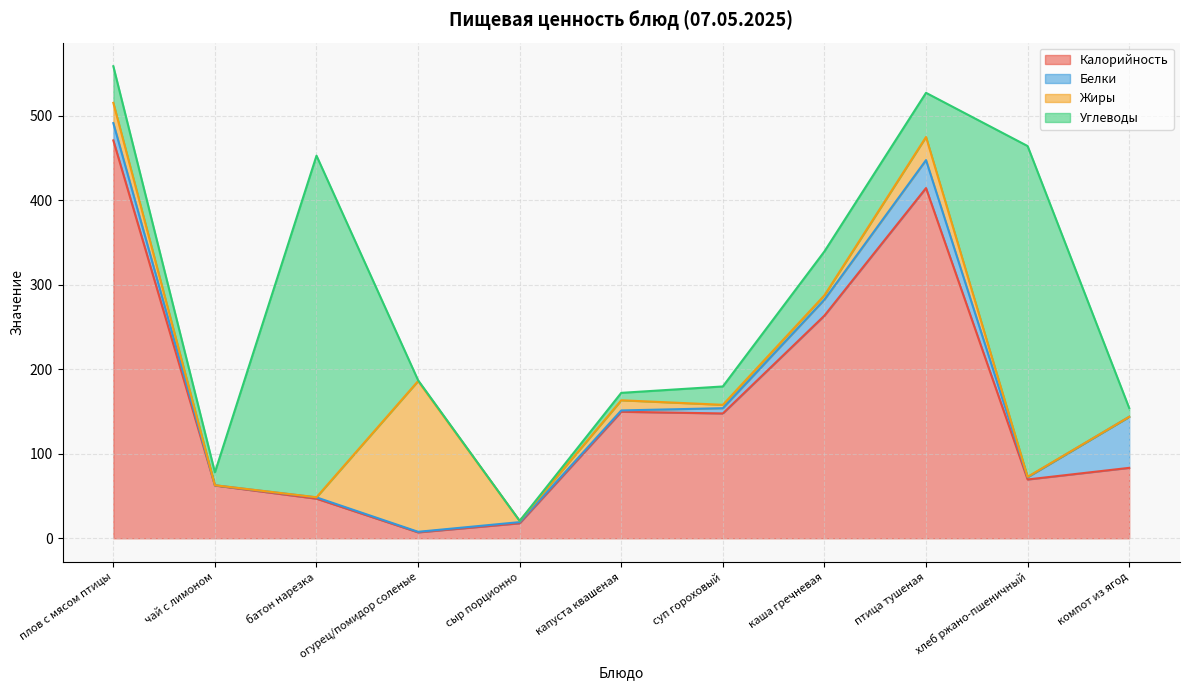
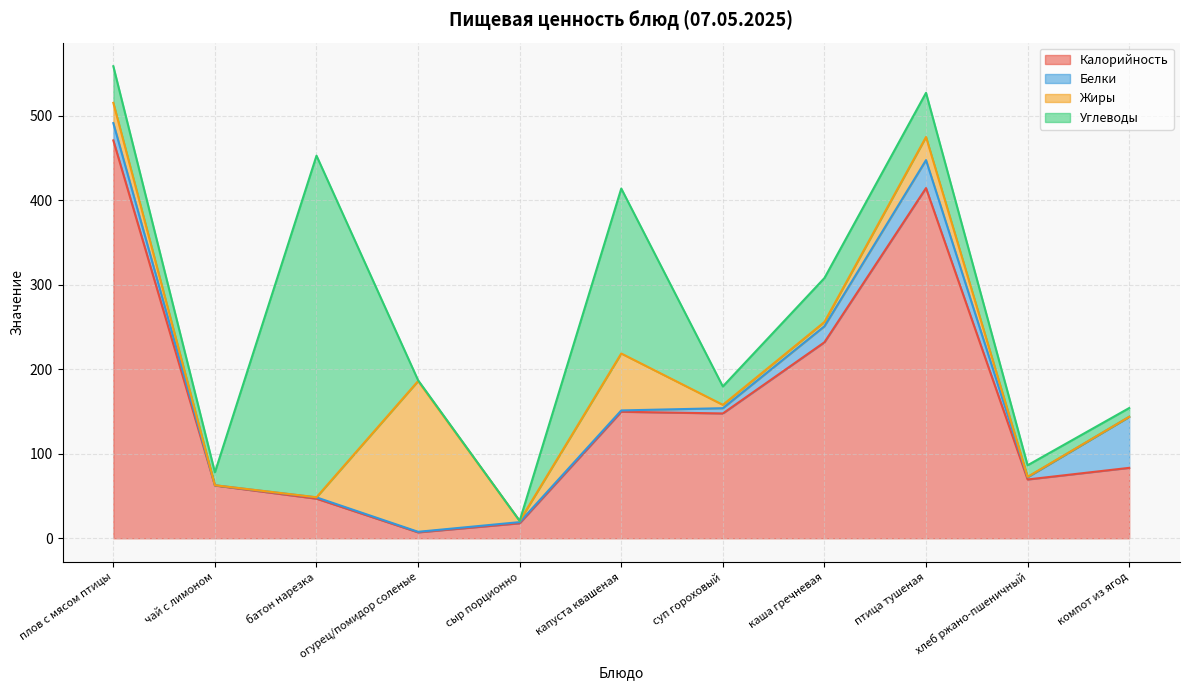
Жиры, капуста квашеная: 10 -> 70
Углеводы, капуста квашеная: 10 -> 200
Калорийность, каша гречневая: 260 -> 230
Углеводы, хлеб ржано-пшеничный: 390 -> 10
